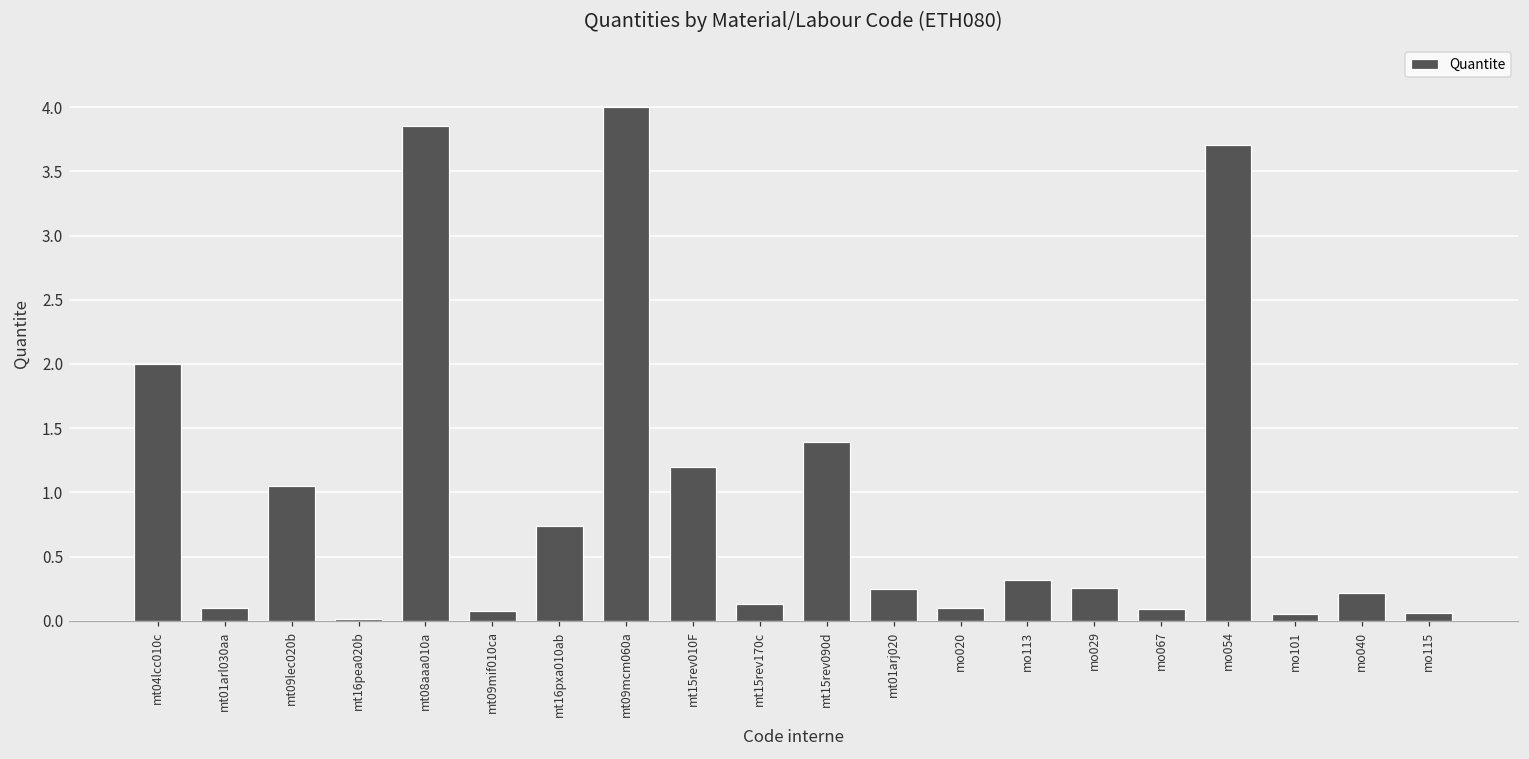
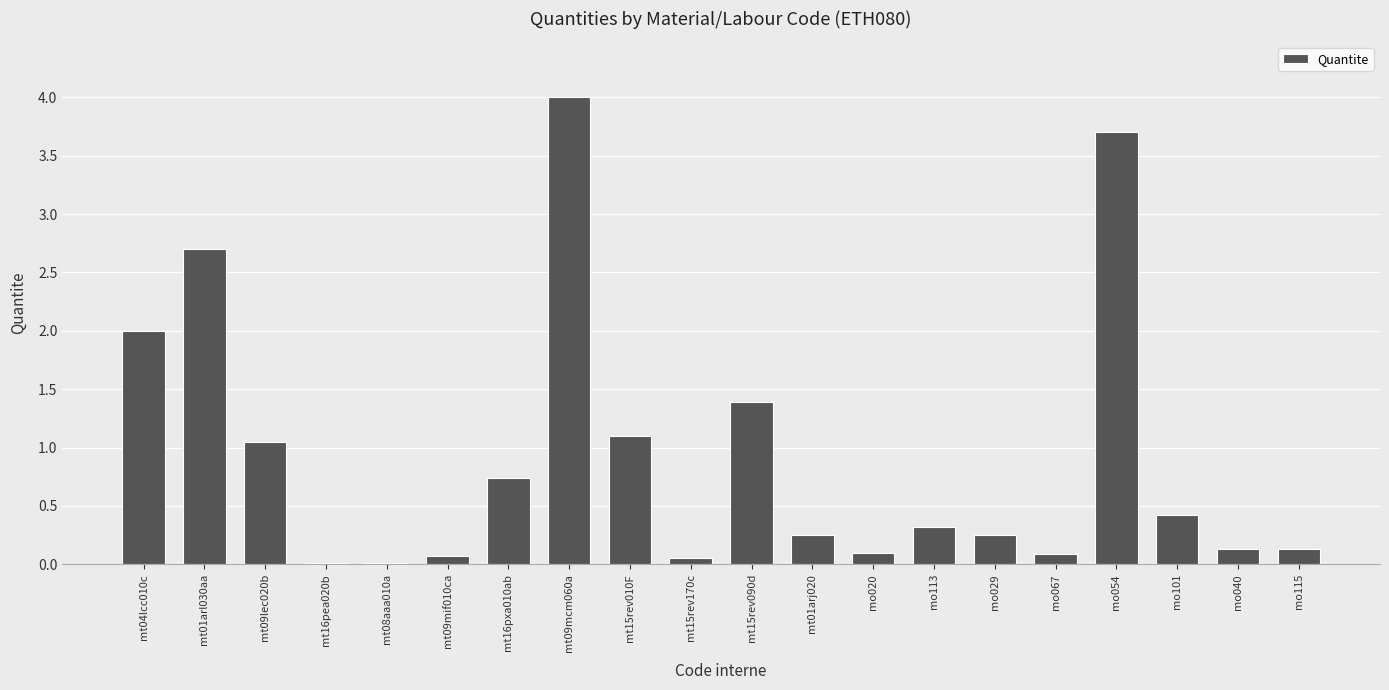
mt01arl030aa: 0.1 -> 2.7
mt08aaa010a: 3.85 -> 0.01
mt15rev010F: 1.2 -> 1.1
mt15rev170c: 0.13 -> 0.05
mo101: 0.06 -> 0.42
mo040: 0.21 -> 0.13
mo115: 0.06 -> 0.13
